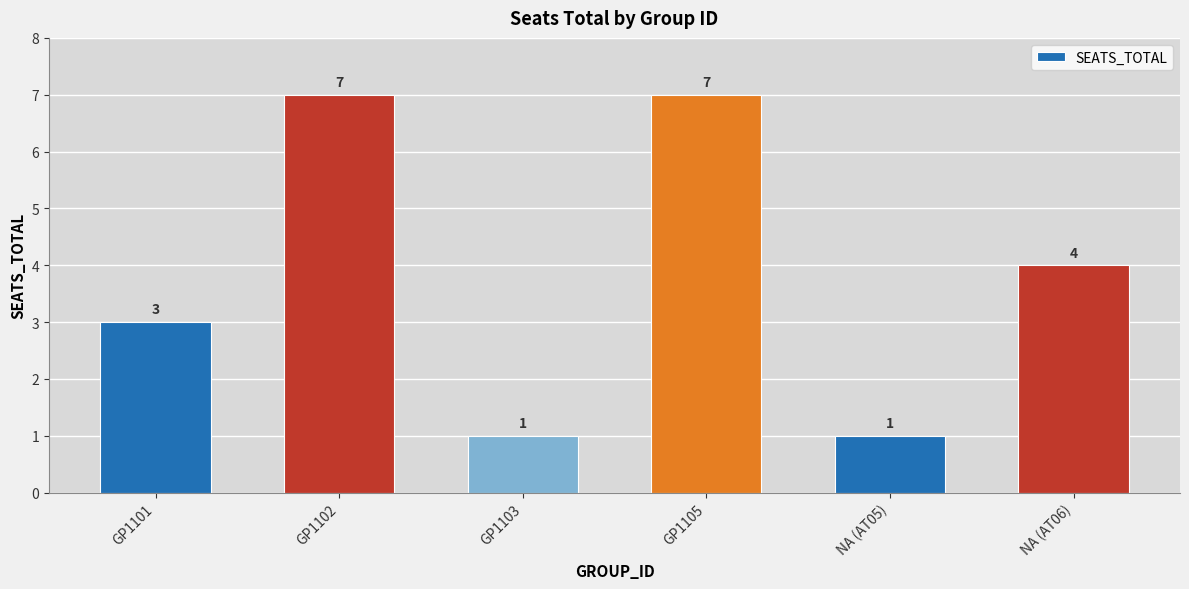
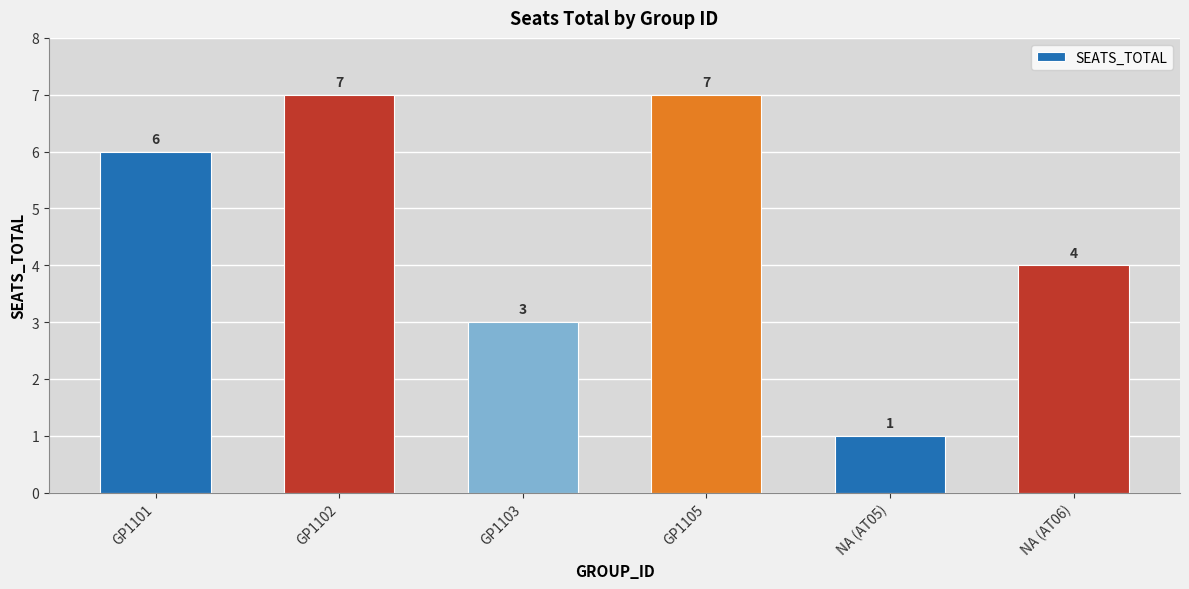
GP1101: 3 -> 6
GP1103: 1 -> 3
